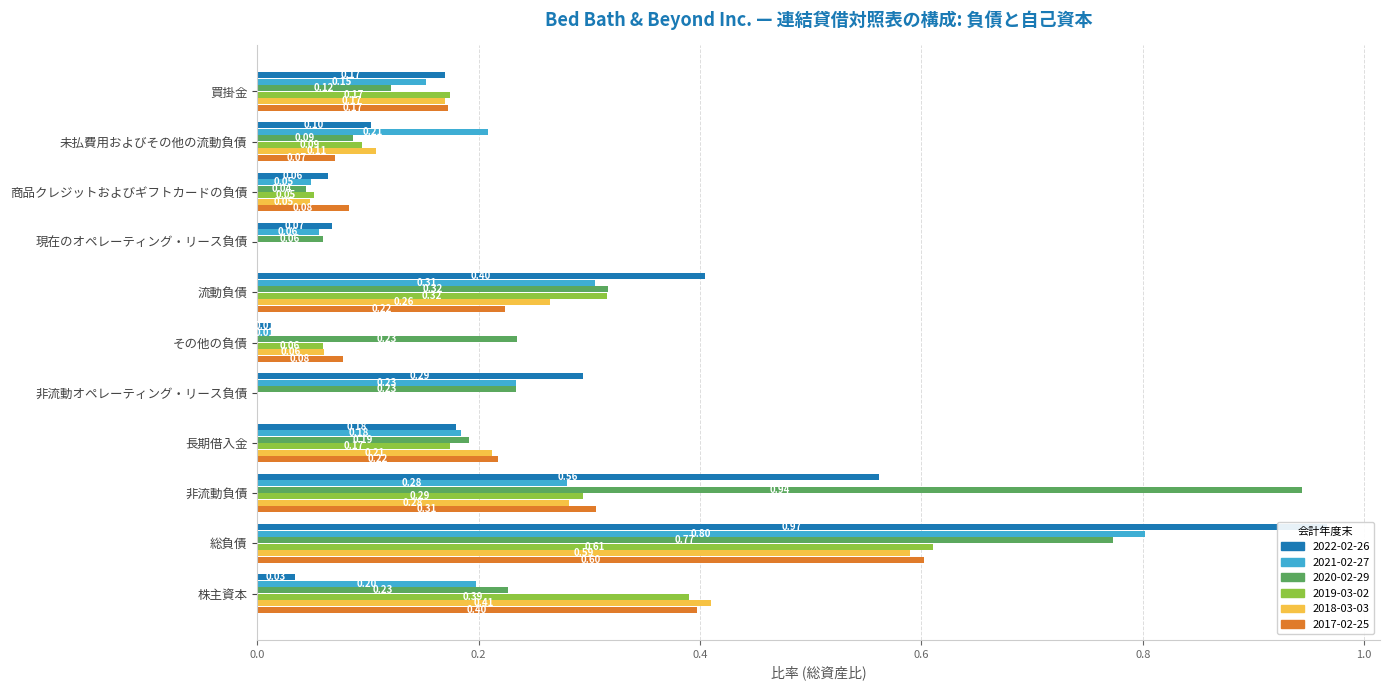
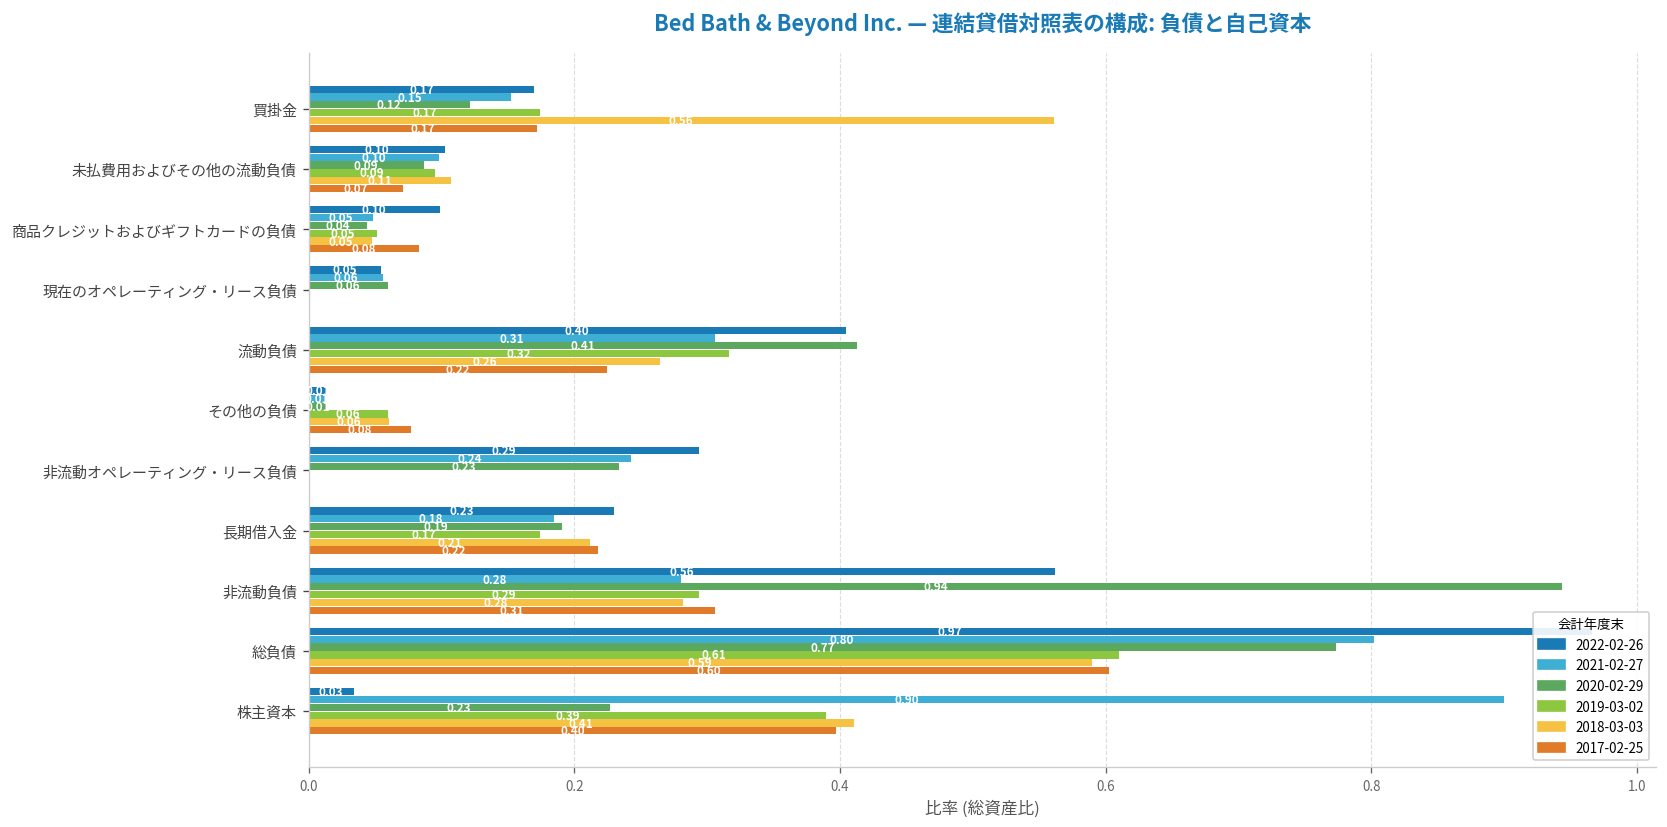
2018-03-03, 買掛金: 0.170 -> 0.561
2021-02-27, 未払費用およびその他の流動負債: 0.21 -> 0.10
2022-02-26, 商品クレジットおよびギフトカードの負債: 0.06 -> 0.10
2022-02-26, 現在のオペレーティング・リース負債: 0.07 -> 0.05
2020-02-29, 流動負債: 0.32 -> 0.41
2020-02-29, その他の負債: 0.235 -> 0.013
2021-02-27, 非流動オペレーティング・リース負債: 0.23 -> 0.24
2022-02-26, 長期借入金: 0.18 -> 0.23
2021-02-27, 株主資本: 0.198 -> 0.900
